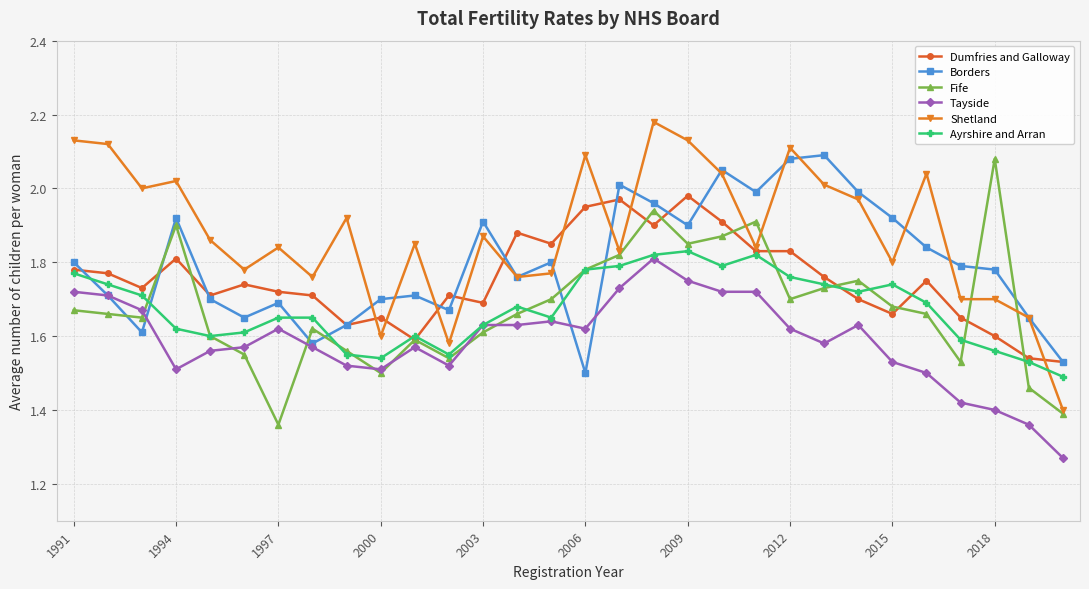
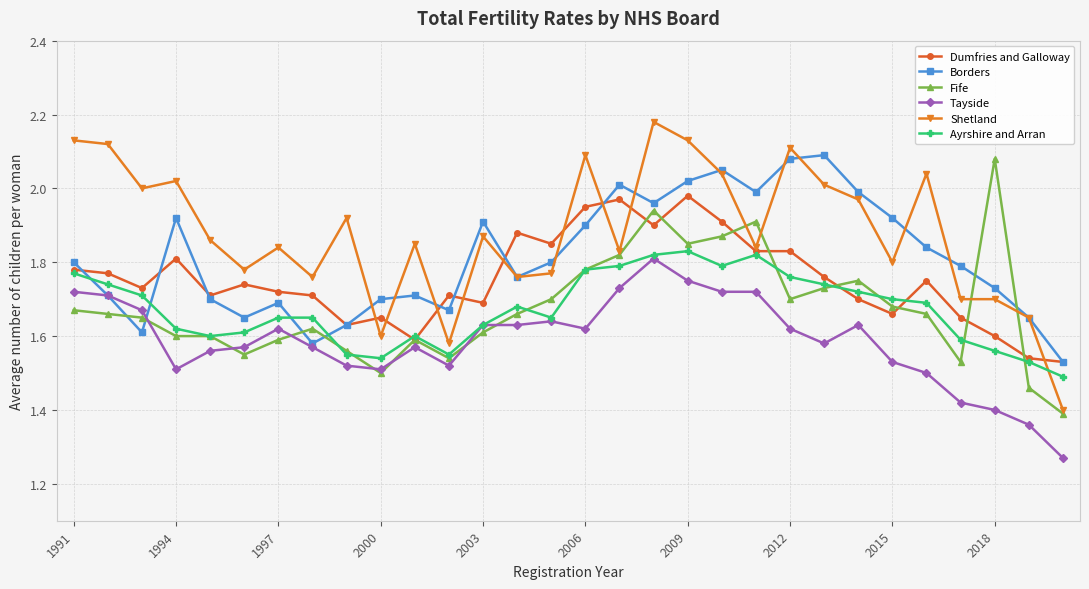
Fife, 1994: 1.9 -> 1.6
Fife, 1997: 1.36 -> 1.59
Borders, 2006: 1.5 -> 1.9
Borders, 2009: 1.90 -> 2.02
Ayrshire and Arran, 2015: 1.74 -> 1.70
Borders, 2018: 1.78 -> 1.73
